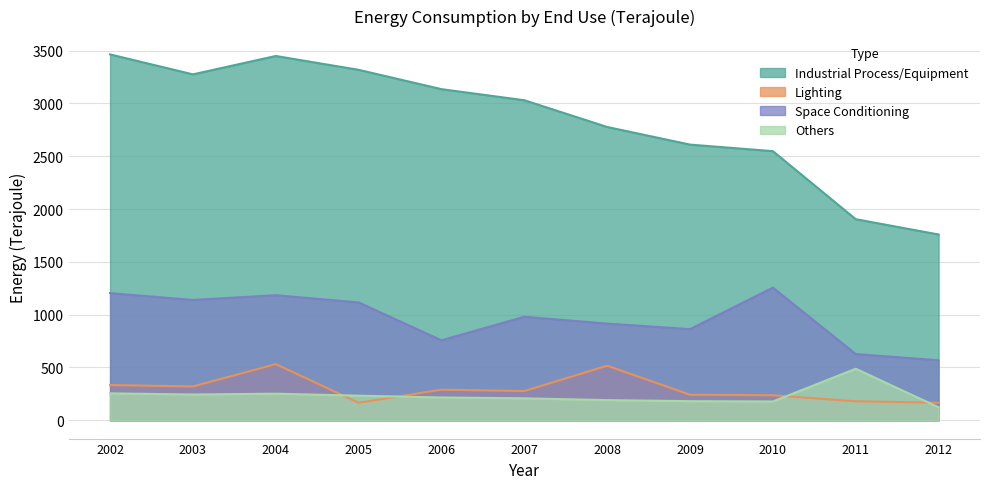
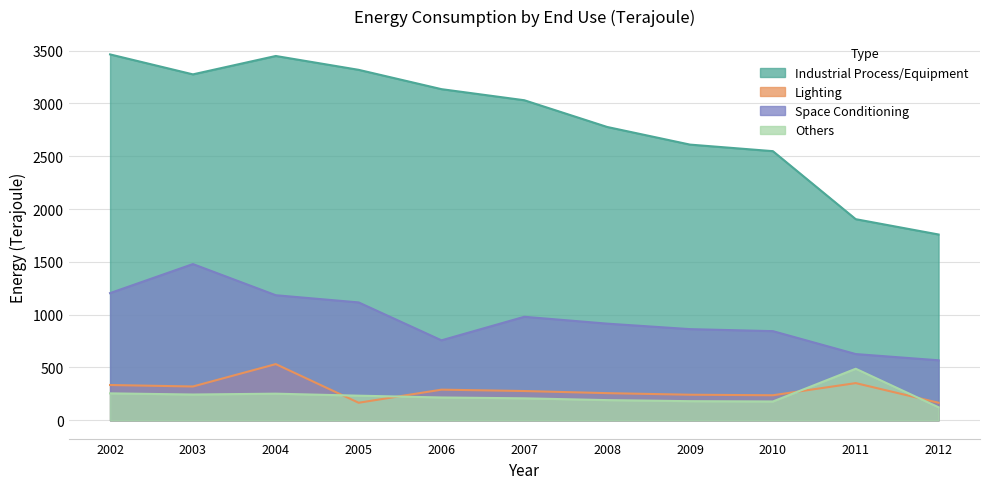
Space Conditioning, 2003: 1140 -> 1480
Lighting, 2008: 520 -> 260
Space Conditioning, 2010: 1260 -> 840
Lighting, 2011: 180 -> 350
